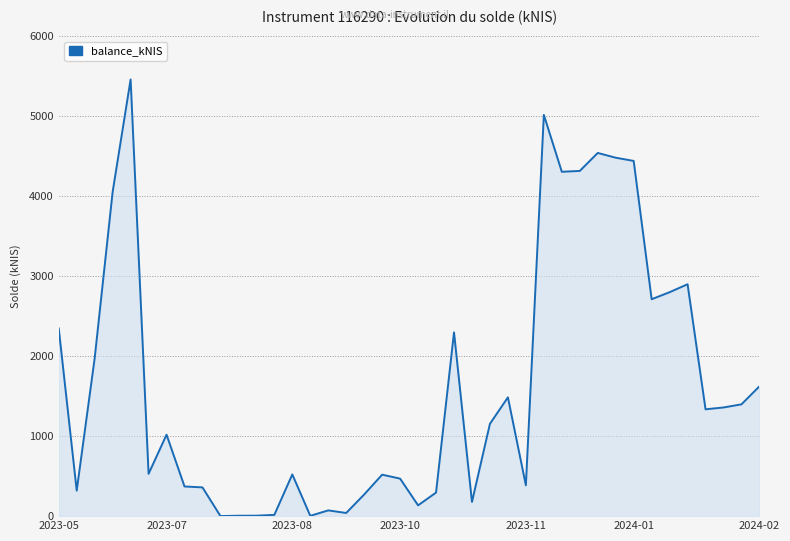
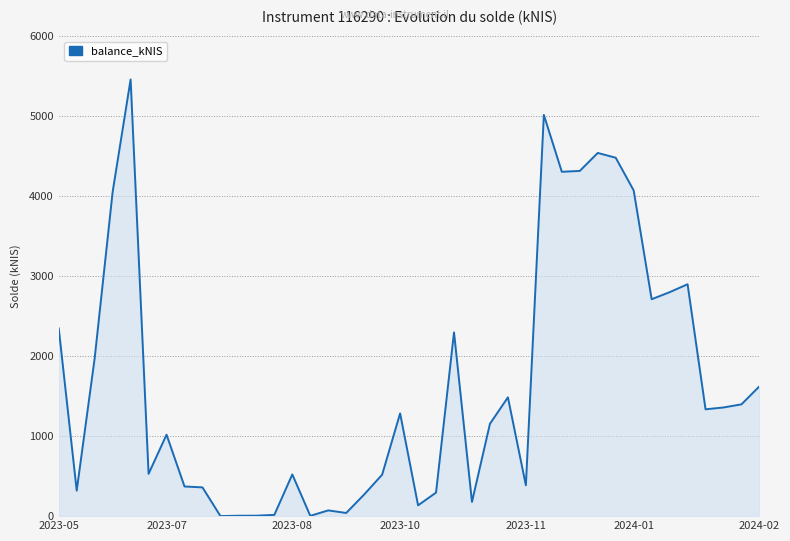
2023-10: 500 -> 1300
2024-01: 4400 -> 4100
